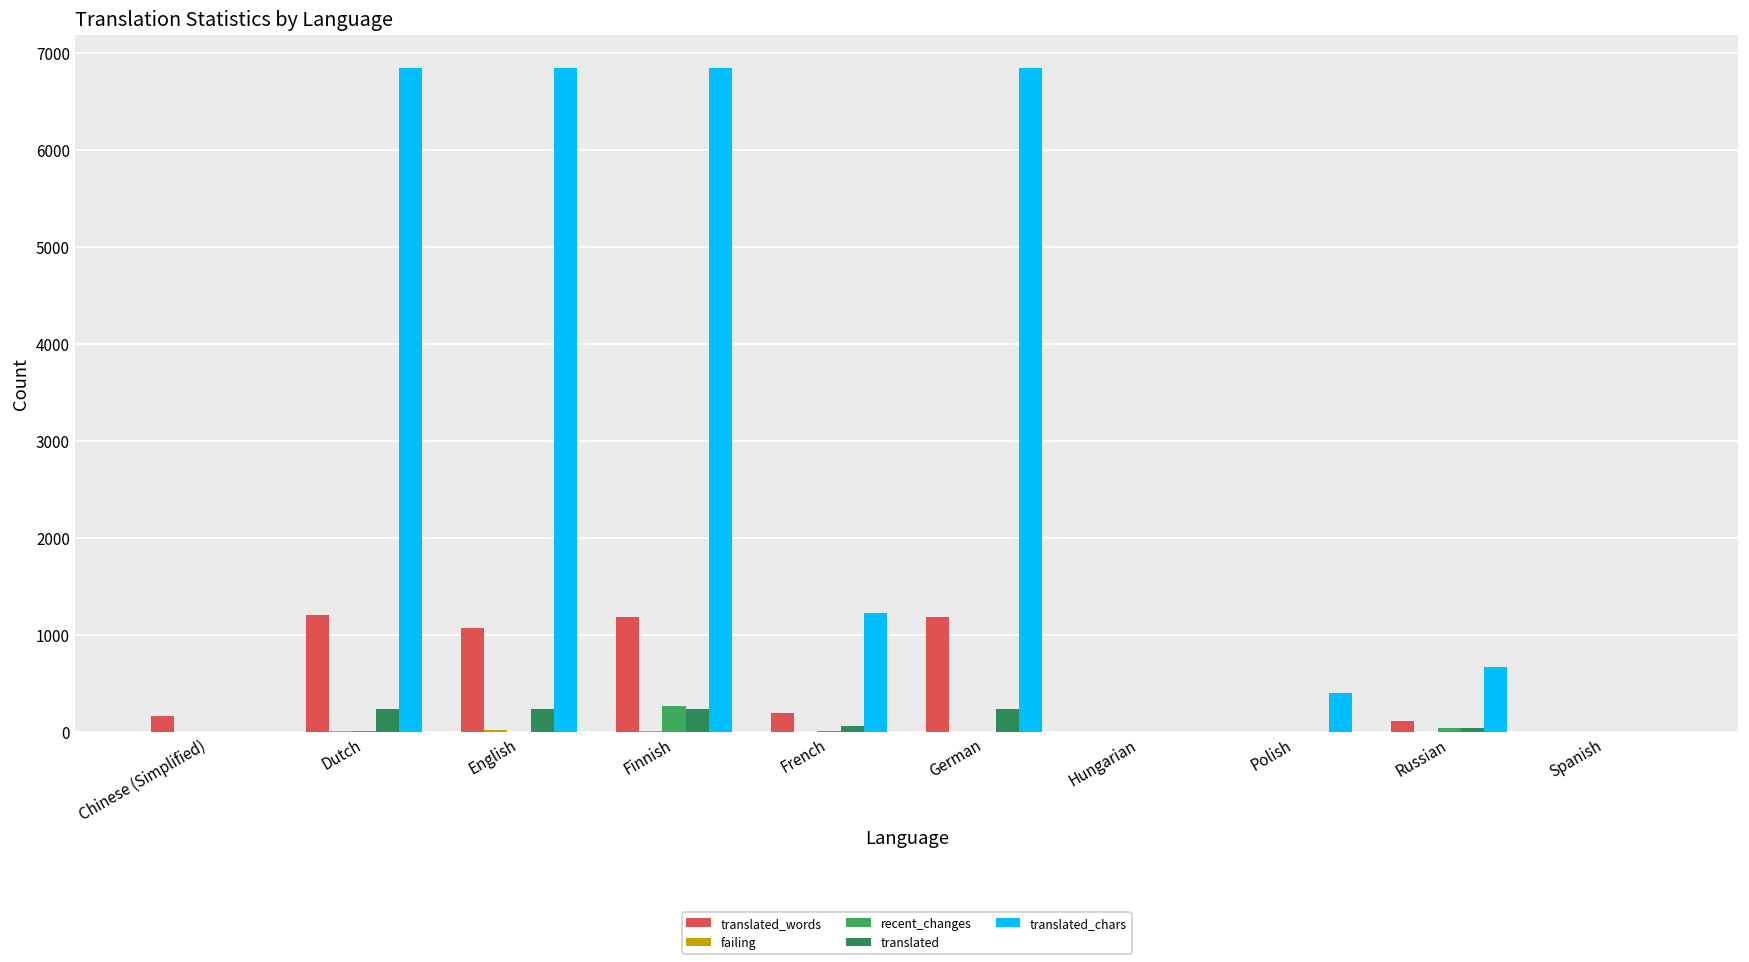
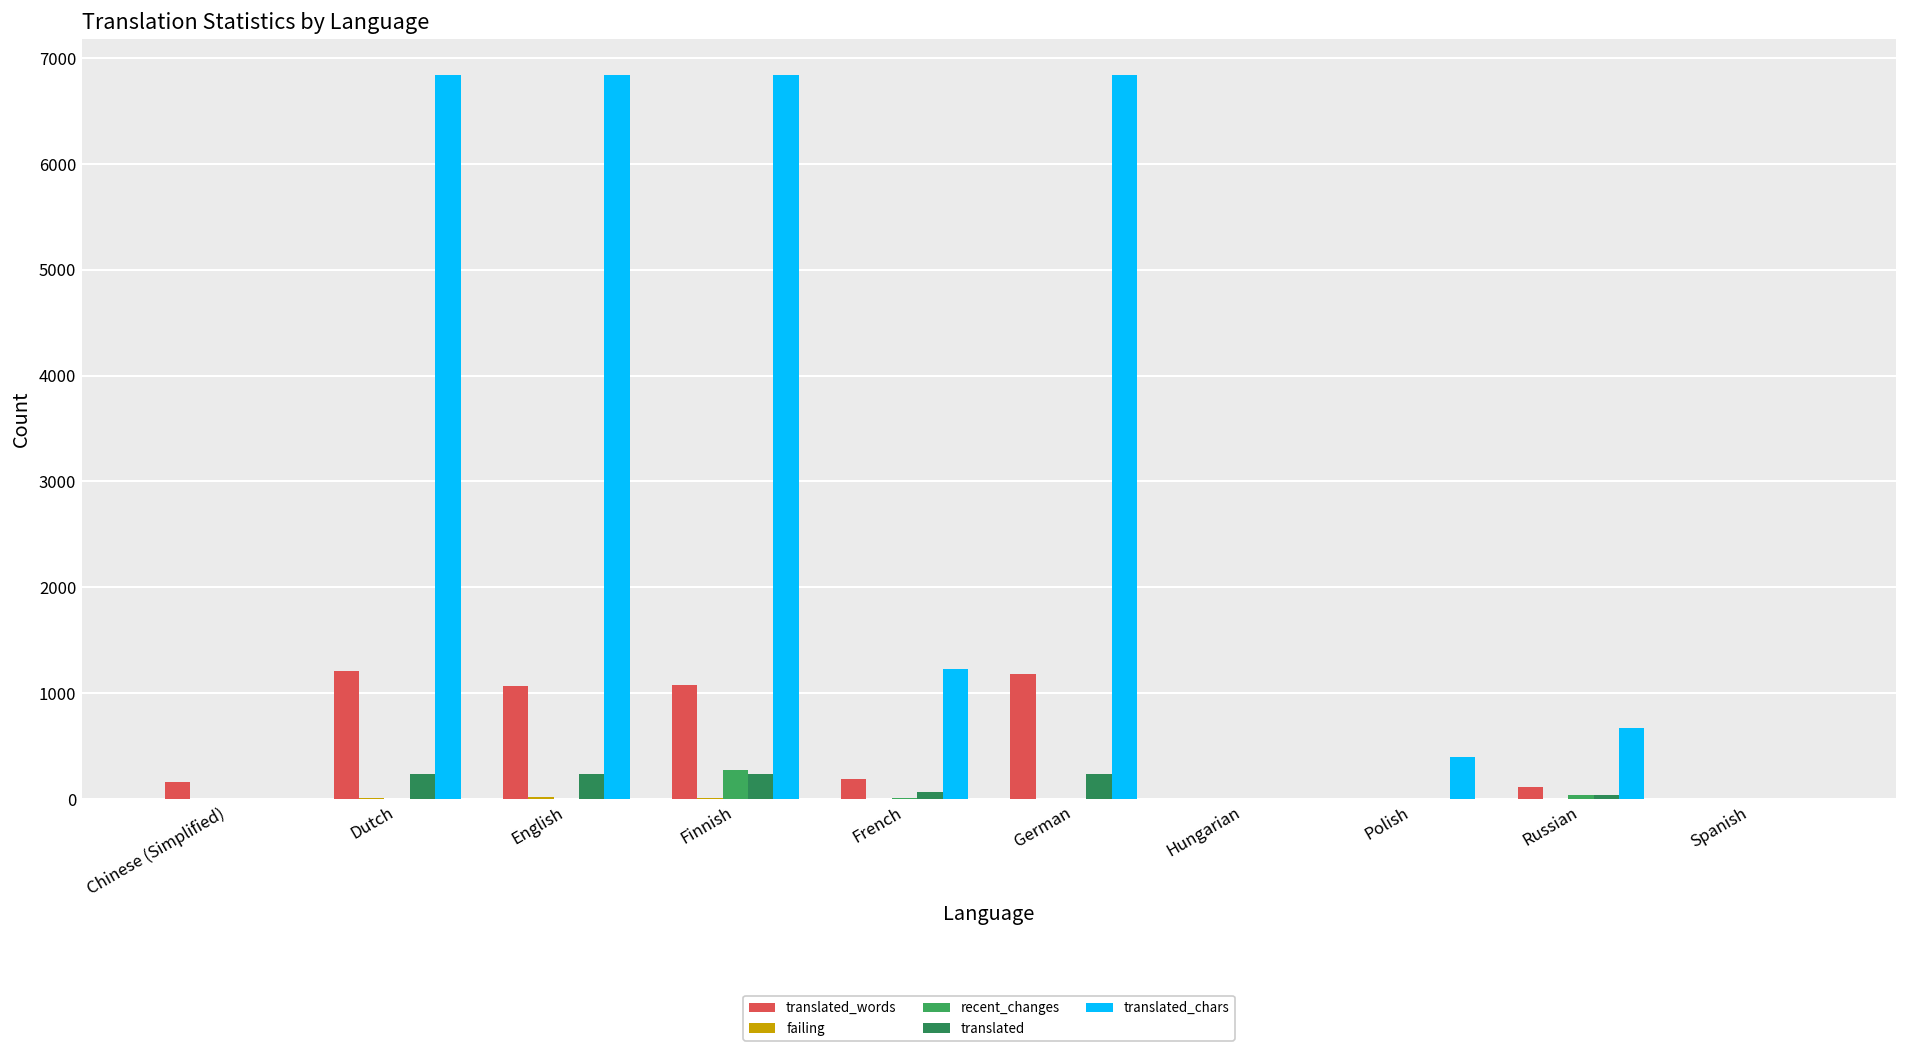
translated_words, Finnish: 1200 -> 1100
